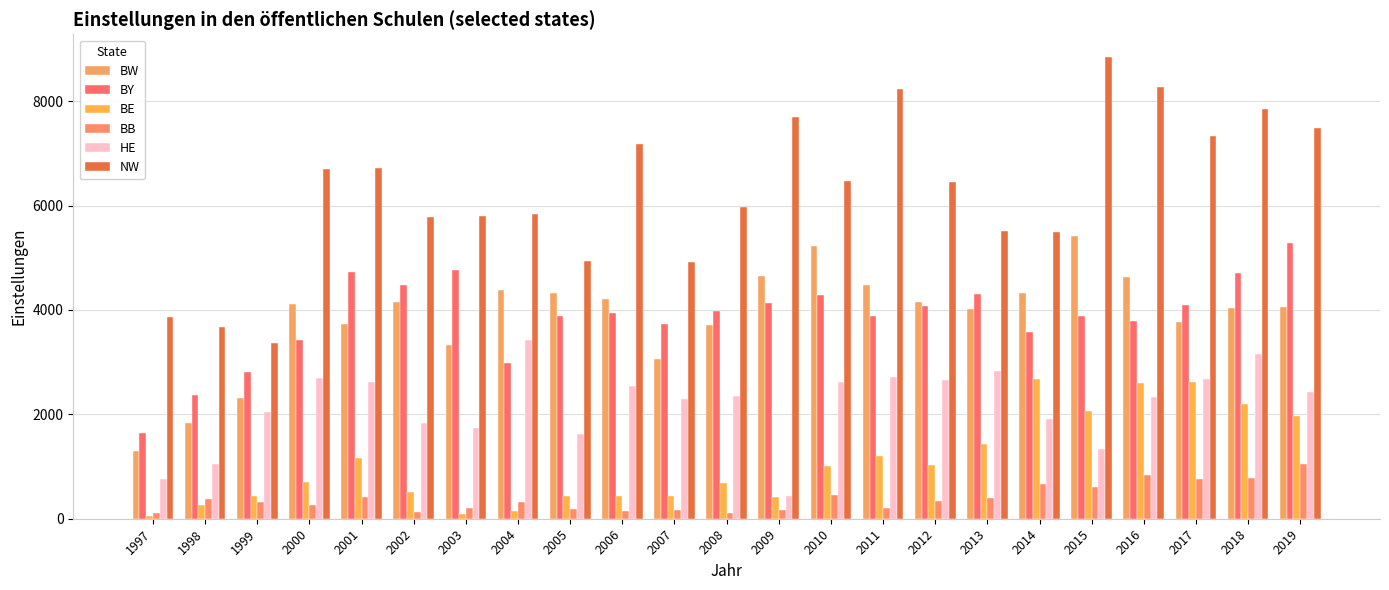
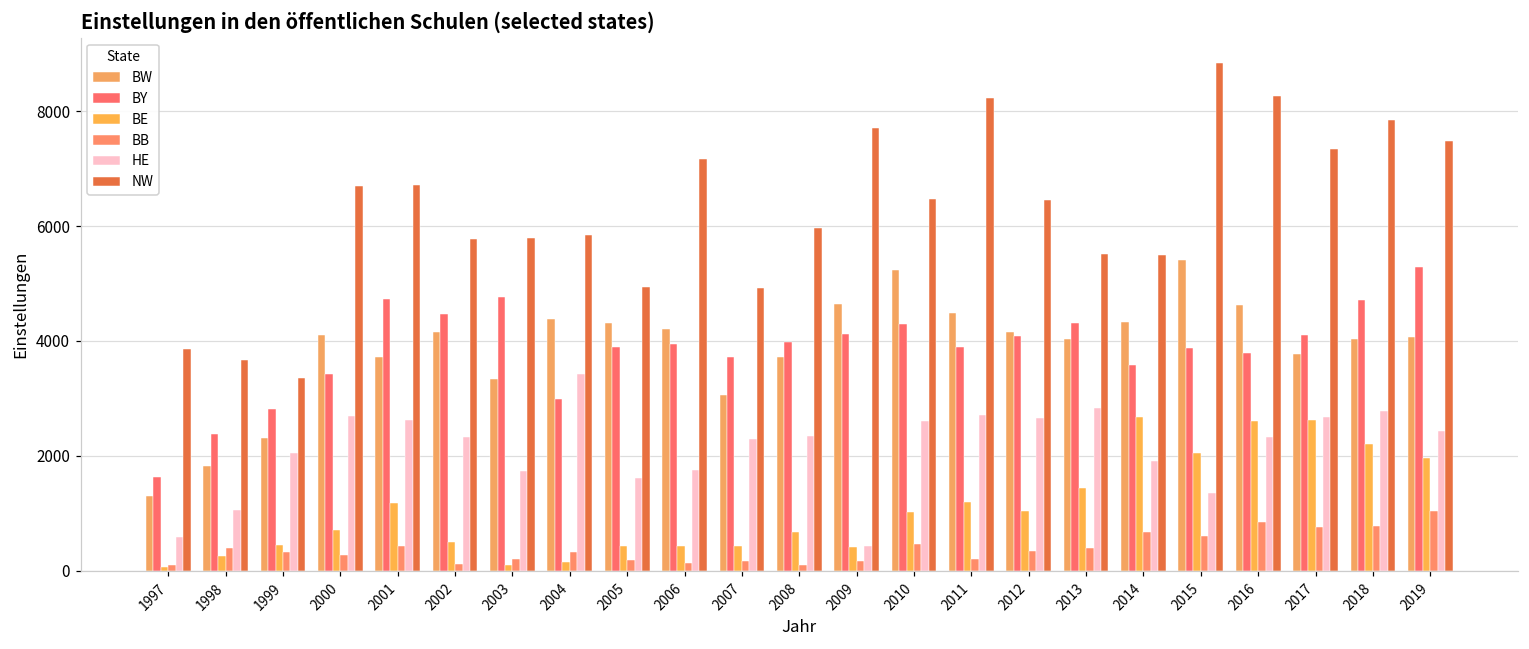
HE, 1997: 800 -> 600
HE, 2002: 1800 -> 2300
HE, 2006: 2500 -> 1800
HE, 2018: 3200 -> 2800
